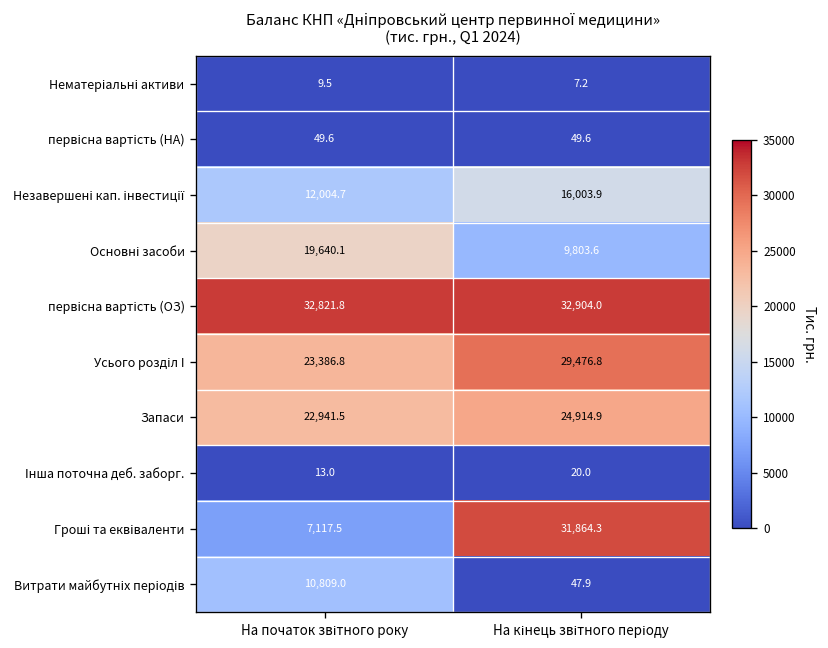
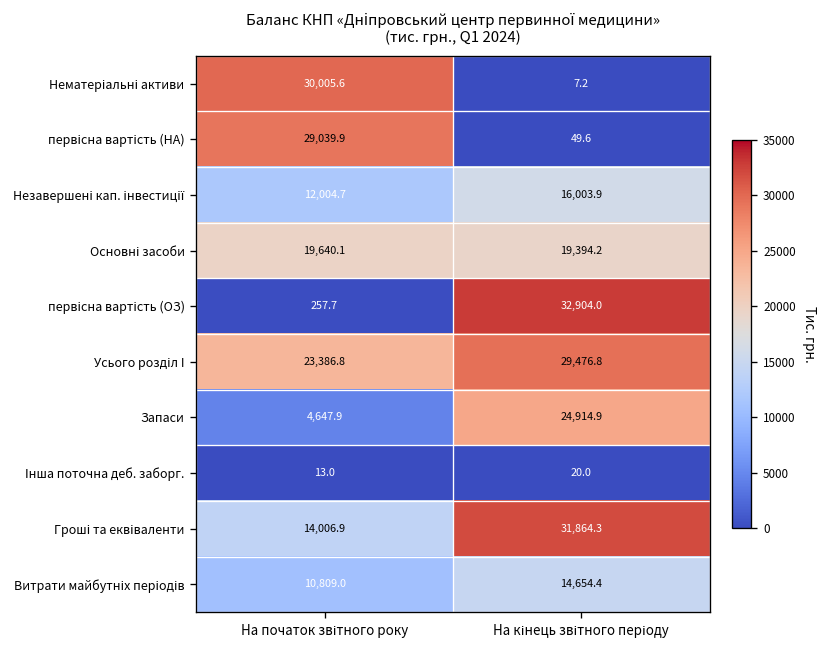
Нематеріальні активи, На початок звітного року: 9.5 -> 30,005.6
первісна вартість (НА), На початок звітного року: 49.6 -> 29,039.9
Основні засоби, На кінець звітного періоду: 9,803.6 -> 19,394.2
первісна вартість (ОЗ), На початок звітного року: 32,821.8 -> 257.7
Запаси, На початок звітного року: 22,941.5 -> 4,647.9
Гроші та еквіваленти, На початок звітного року: 7,117.5 -> 14,006.9
Витрати майбутніх періодів, На кінець звітного періоду: 47.9 -> 14,654.4
